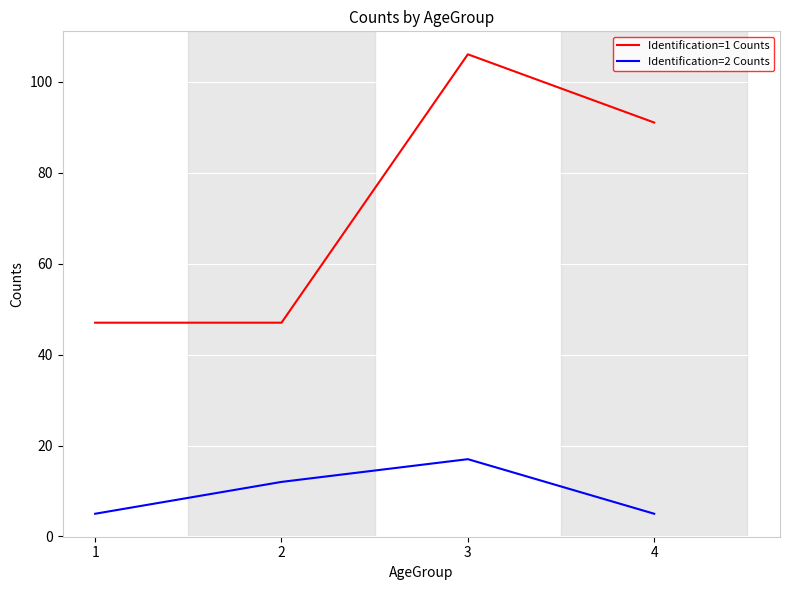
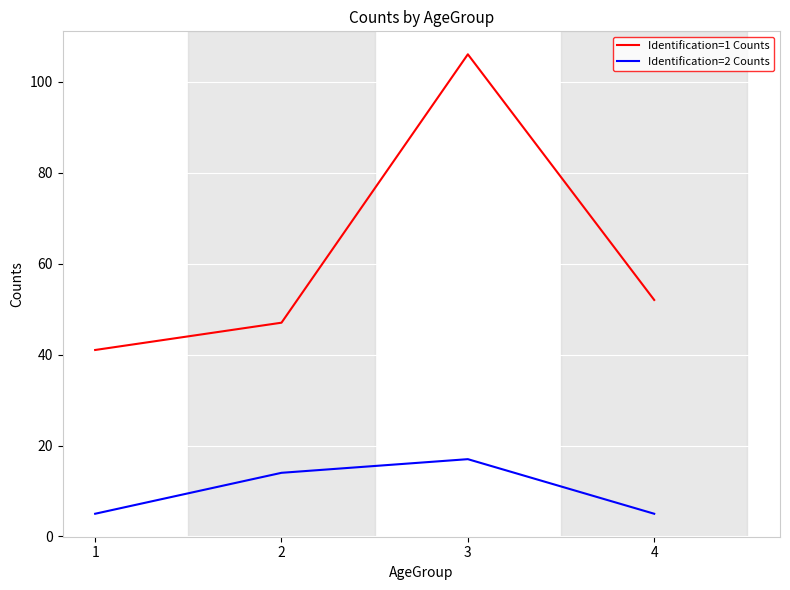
Identification=1 Counts, 1: 47 -> 41
Identification=2 Counts, 2: 12 -> 14
Identification=1 Counts, 4: 91 -> 52
